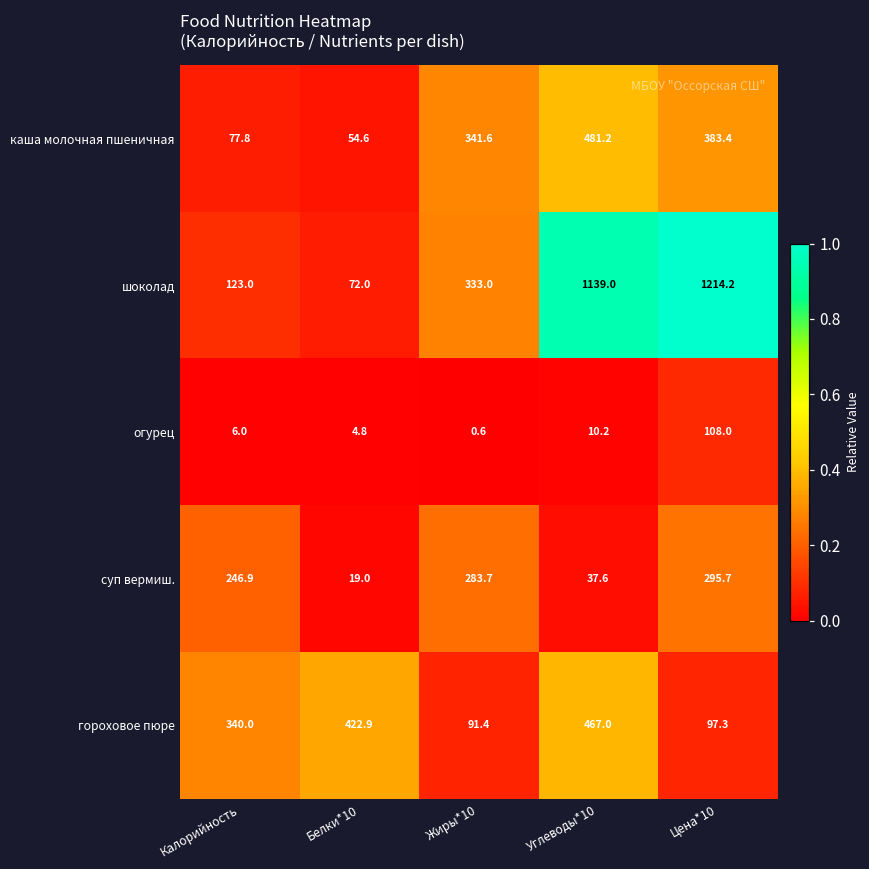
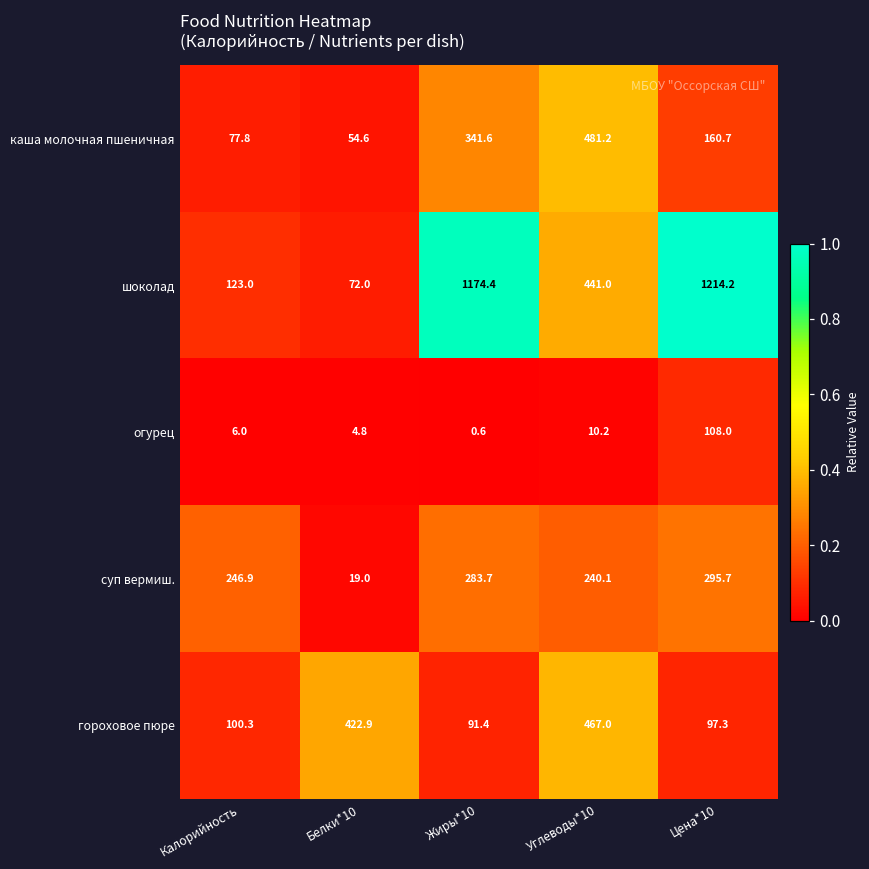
каша молочная пшеничная, Цена*10: 383.4 -> 160.7
шоколад, Жиры*10: 333.0 -> 1174.4
шоколад, Углеводы*10: 1139.0 -> 441.0
суп вермиш., Углеводы*10: 37.6 -> 240.1
гороховое пюре, Калорийность: 340.0 -> 100.3
